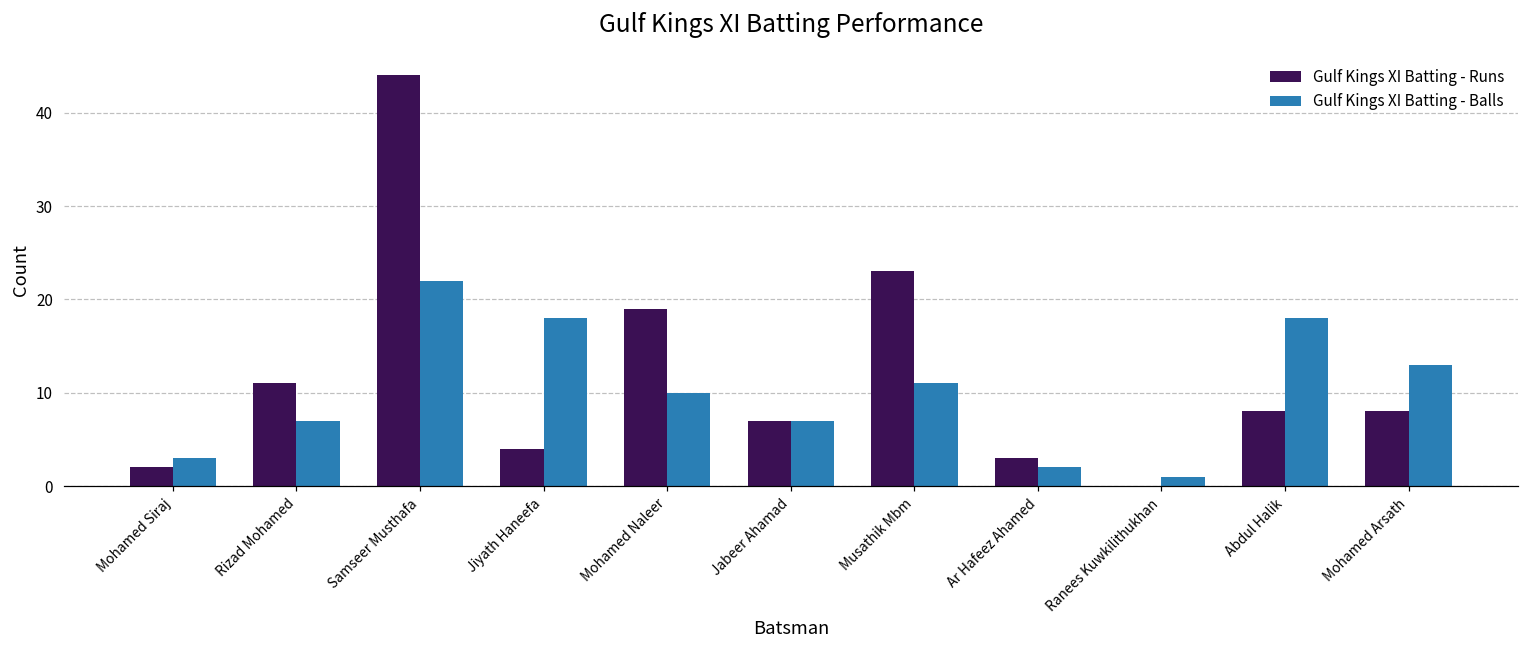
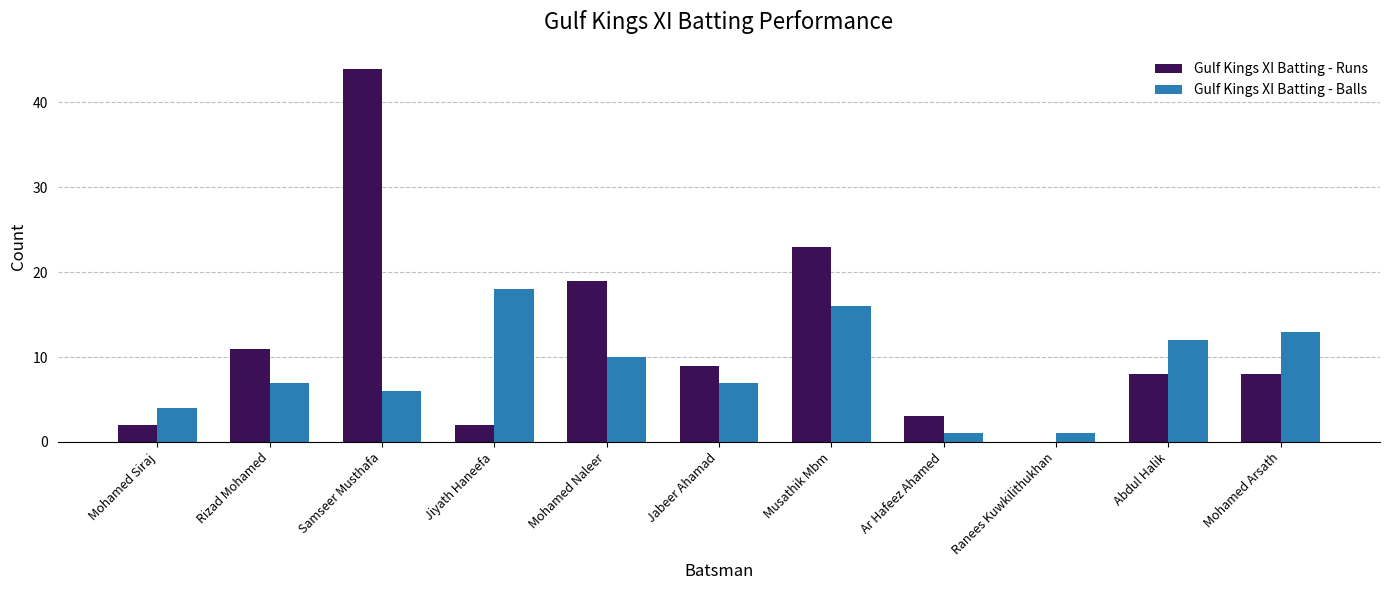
Gulf Kings XI Batting - Balls, Mohamed Siraj: 3 -> 4
Gulf Kings XI Batting - Balls, Samseer Musthafa: 22 -> 6
Gulf Kings XI Batting - Runs, Jiyath Haneefa: 4 -> 2
Gulf Kings XI Batting - Runs, Jabeer Ahamad: 7 -> 9
Gulf Kings XI Batting - Balls, Musathik Mbm: 11 -> 16
Gulf Kings XI Batting - Balls, Ar Hafeez Ahamed: 2 -> 1
Gulf Kings XI Batting - Balls, Abdul Halik: 18 -> 12
